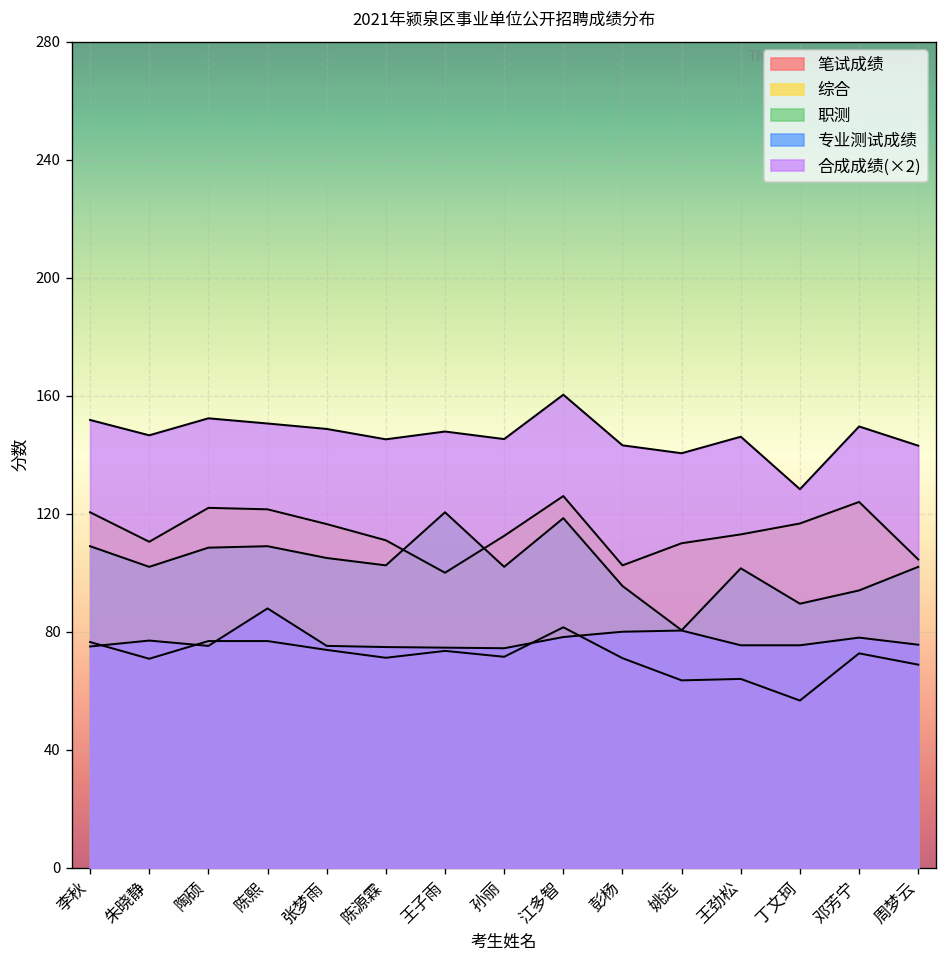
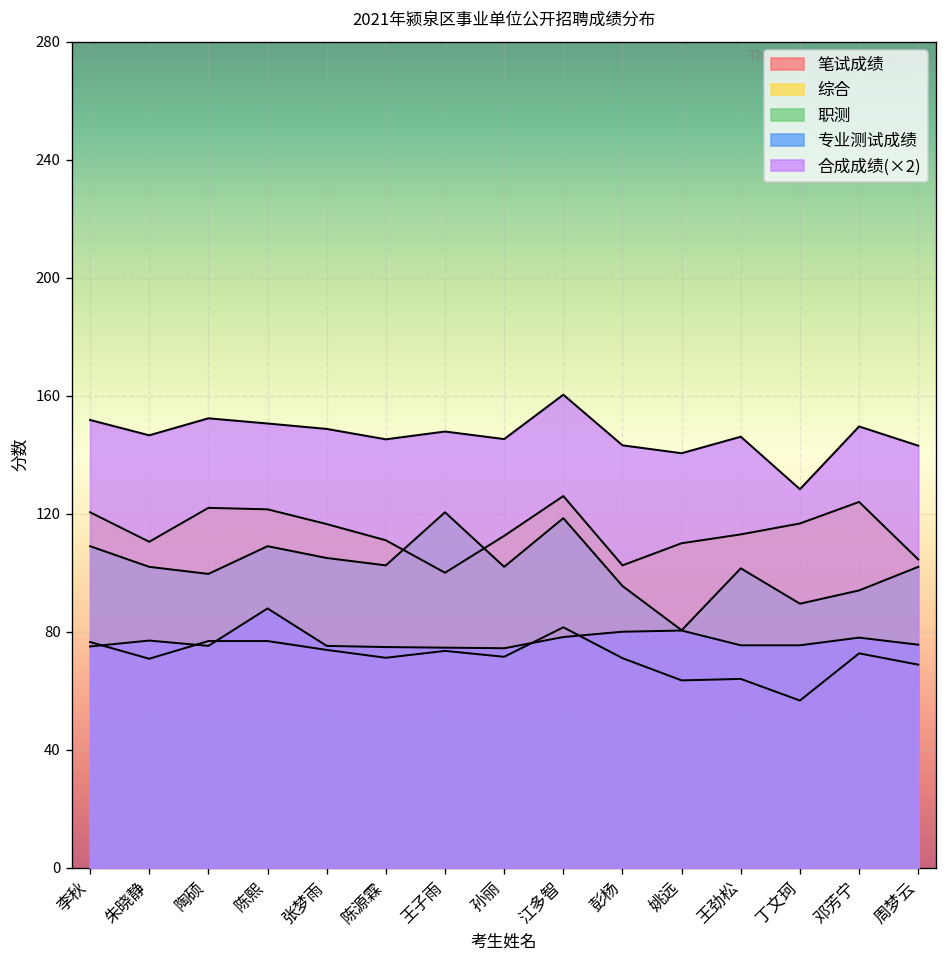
职测, 陶硕: 109 -> 100
